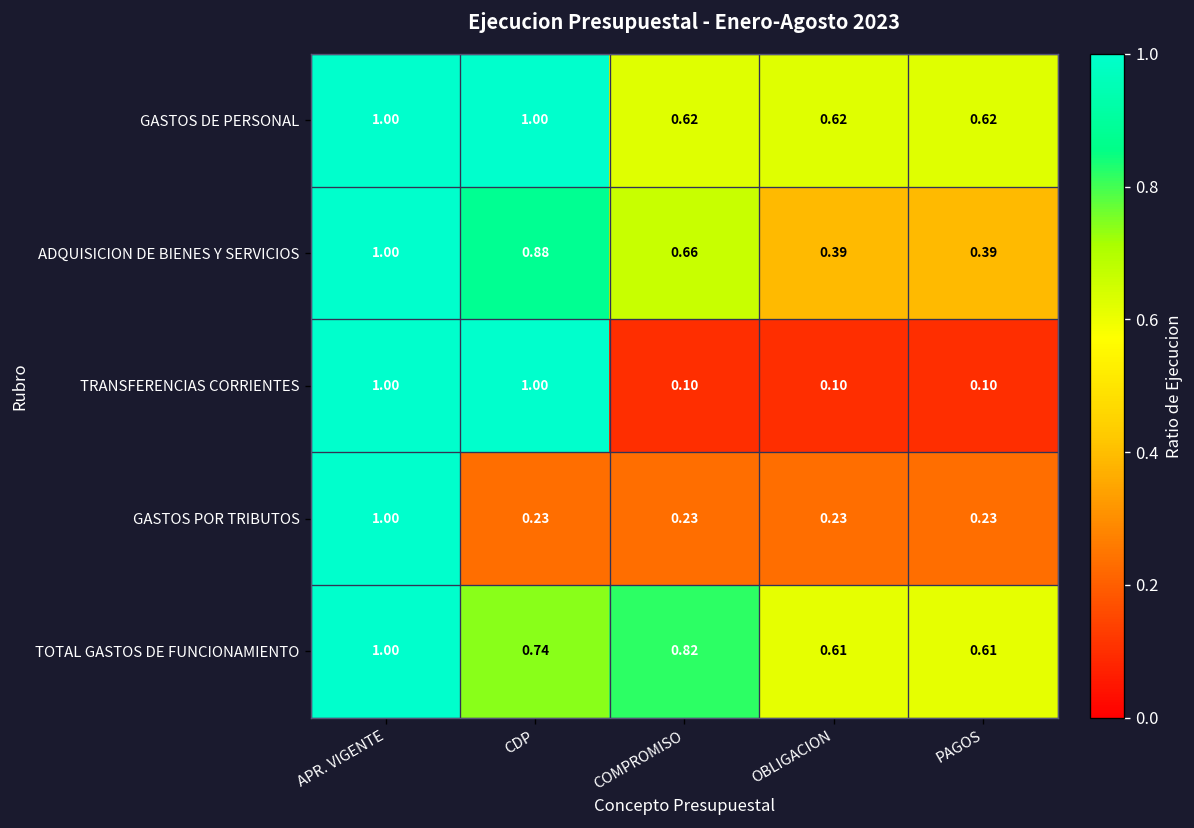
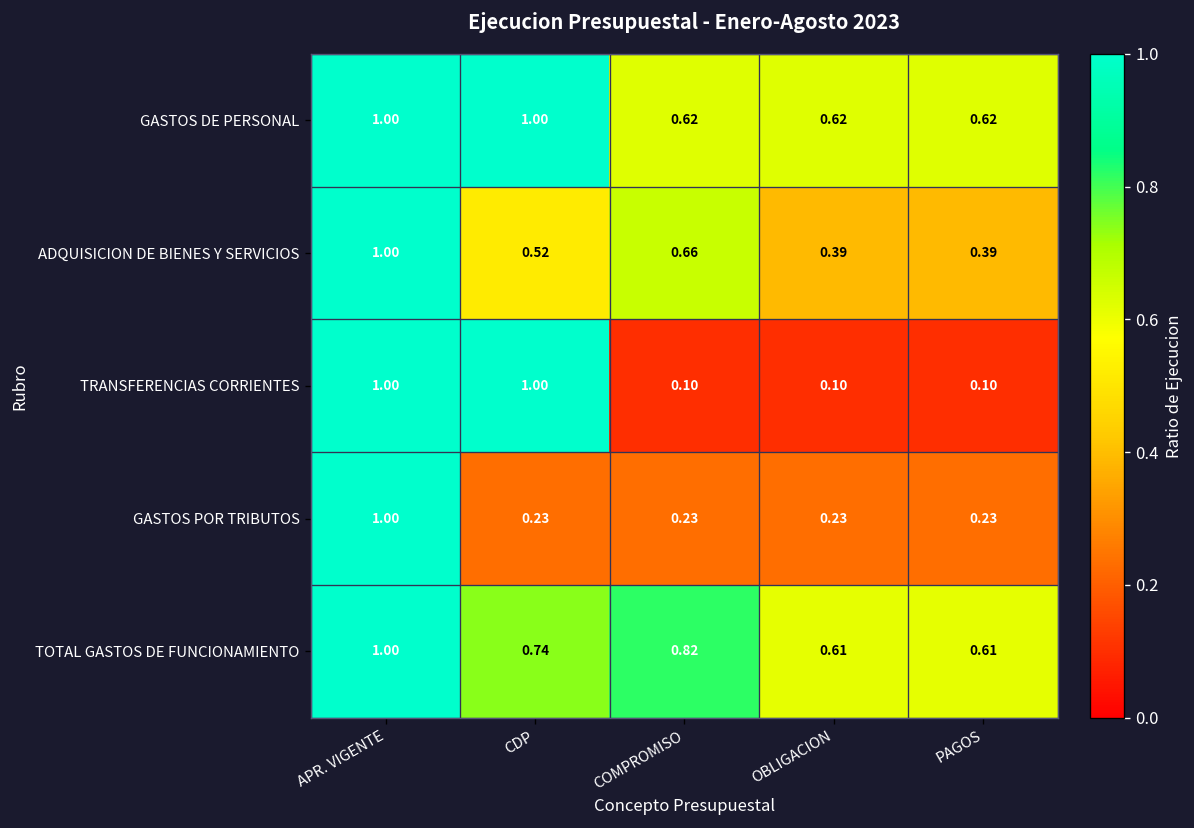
ADQUISICION DE BIENES Y SERVICIOS, CDP: 0.88 -> 0.52
